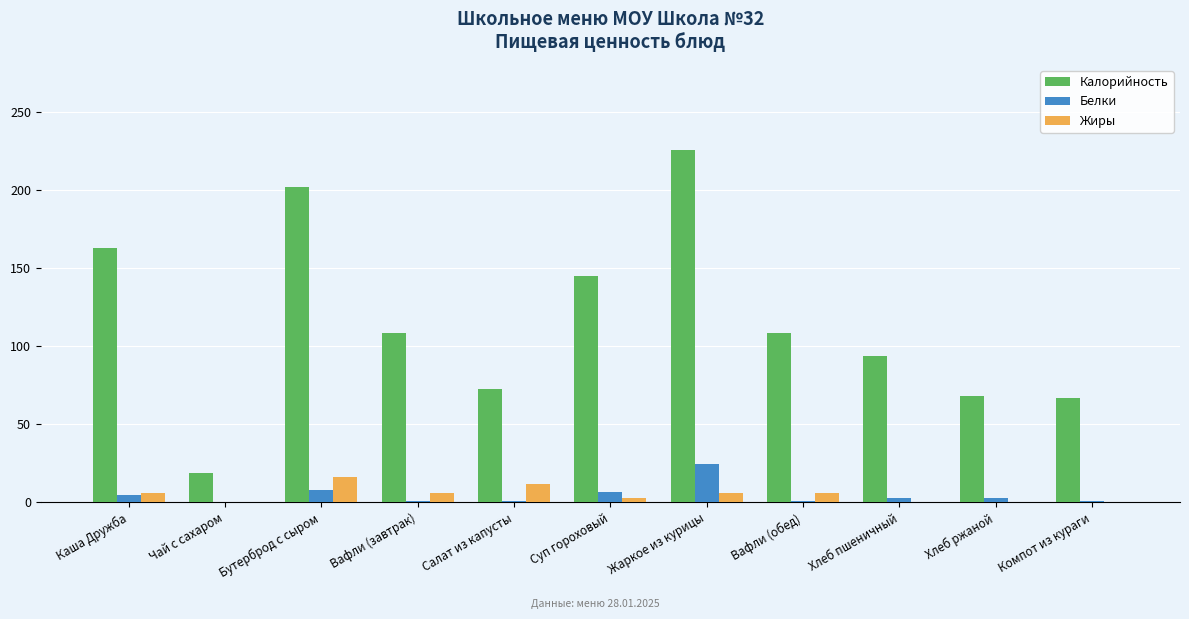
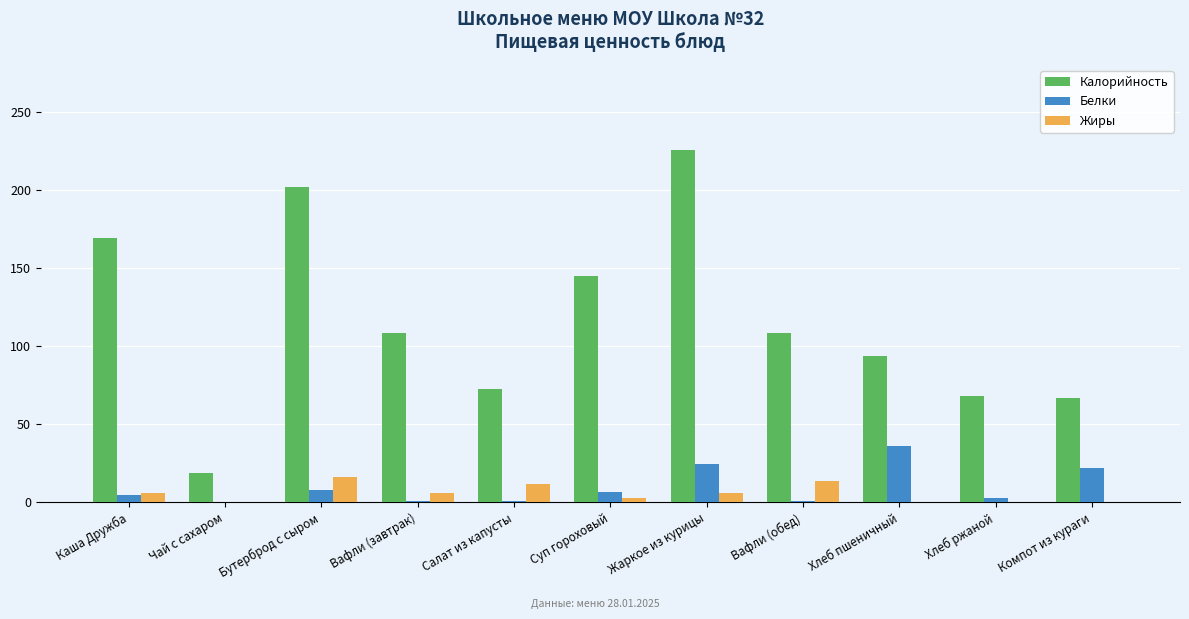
Калорийность, Каша Дружба: 163 -> 169
Жиры, Вафли (обед): 6 -> 14
Белки, Хлеб пшеничный: 3 -> 36
Белки, Компот из кураги: 1 -> 22
